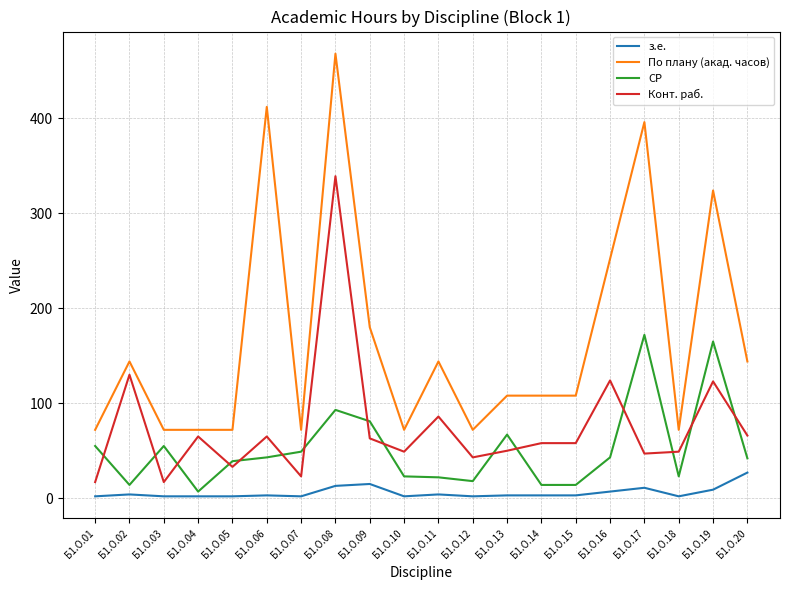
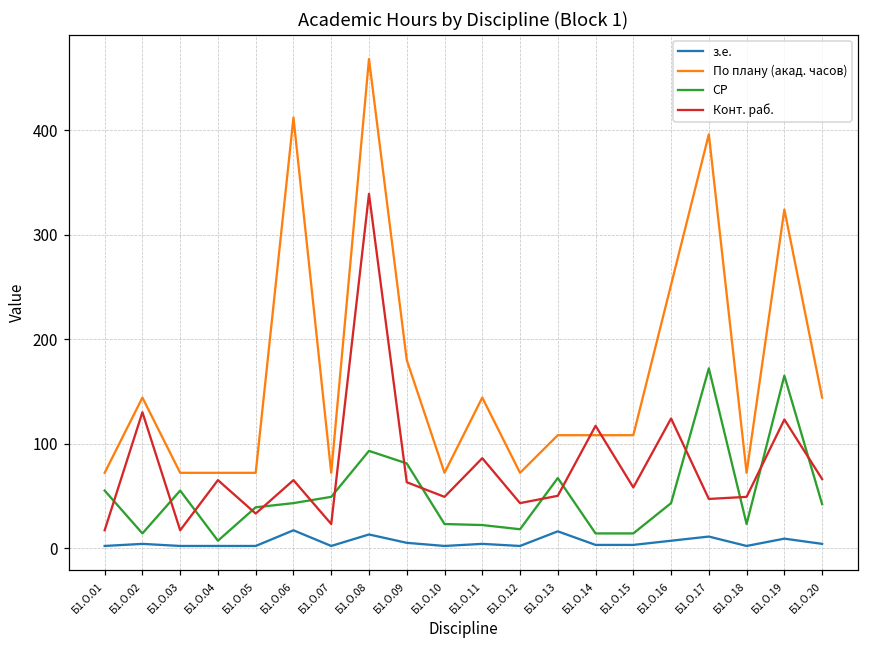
з.е., Б1.О.06: 0 -> 20
з.е., Б1.О.09: 20 -> 10
з.е., Б1.О.13: 0 -> 20
Конт. раб., Б1.О.14: 60 -> 120
з.е., Б1.О.20: 30 -> 0
